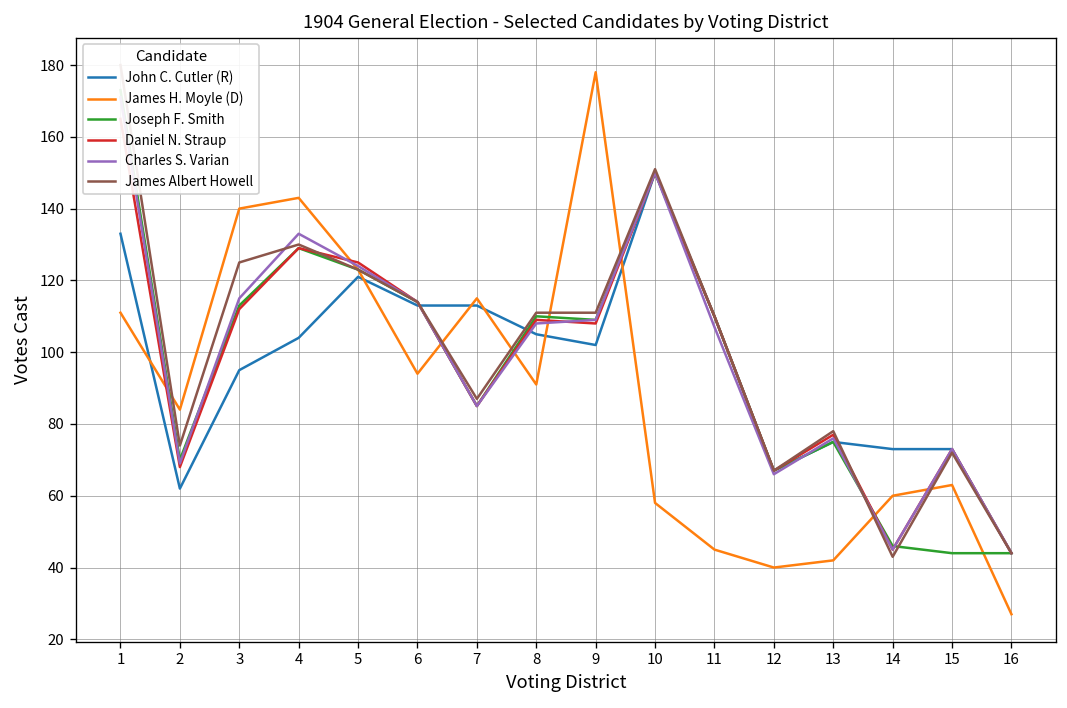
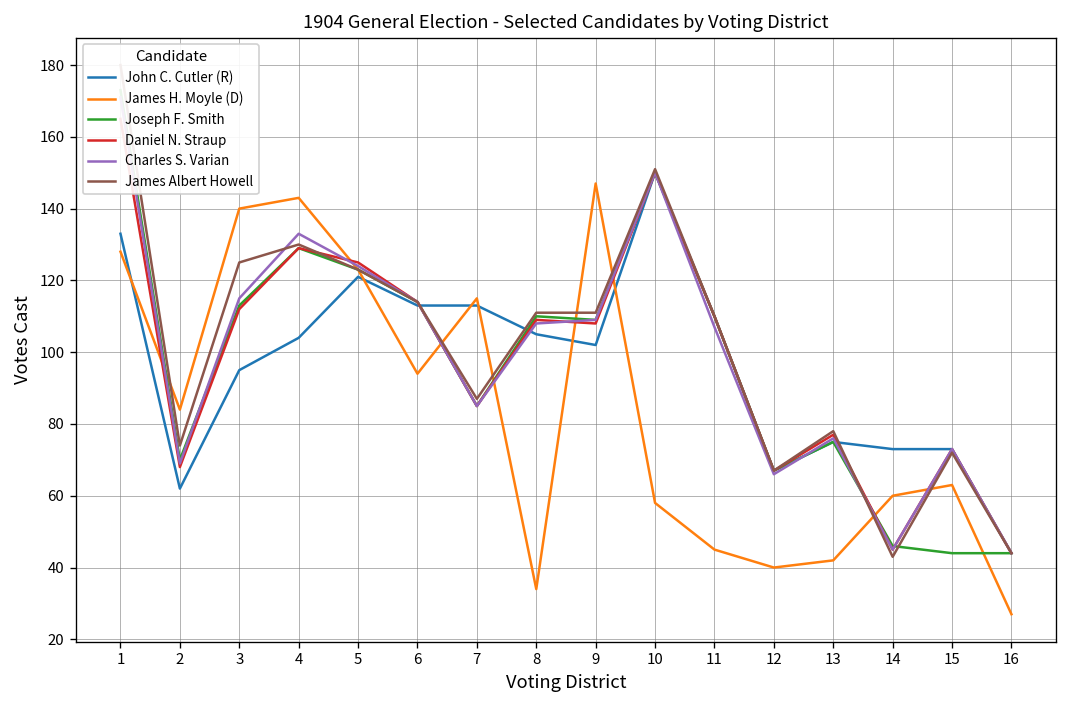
James H. Moyle (D), 1: 111 -> 128
James H. Moyle (D), 8: 91 -> 34
James H. Moyle (D), 9: 178 -> 147
